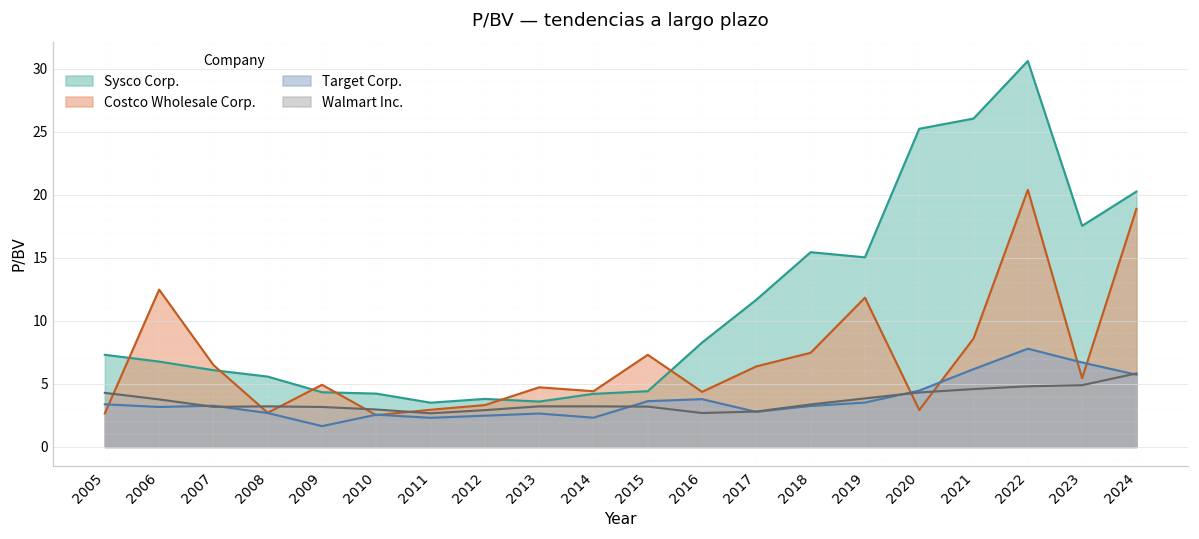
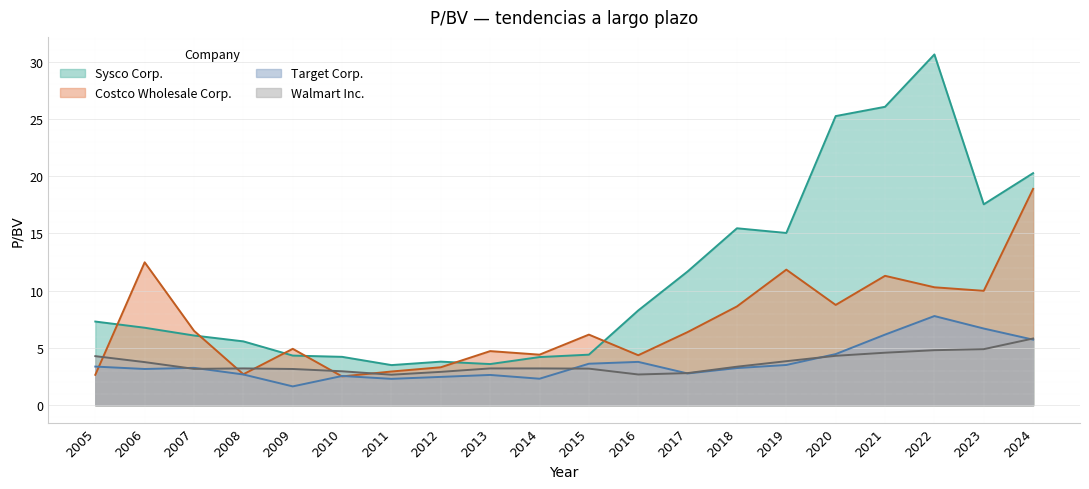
Costco Wholesale Corp., 2015: 7.3 -> 6.2
Costco Wholesale Corp., 2018: 7.5 -> 8.6
Costco Wholesale Corp., 2020: 2.9 -> 8.8
Costco Wholesale Corp., 2021: 8.6 -> 11.3
Costco Wholesale Corp., 2022: 20.4 -> 10.3
Costco Wholesale Corp., 2023: 5.5 -> 10.0
